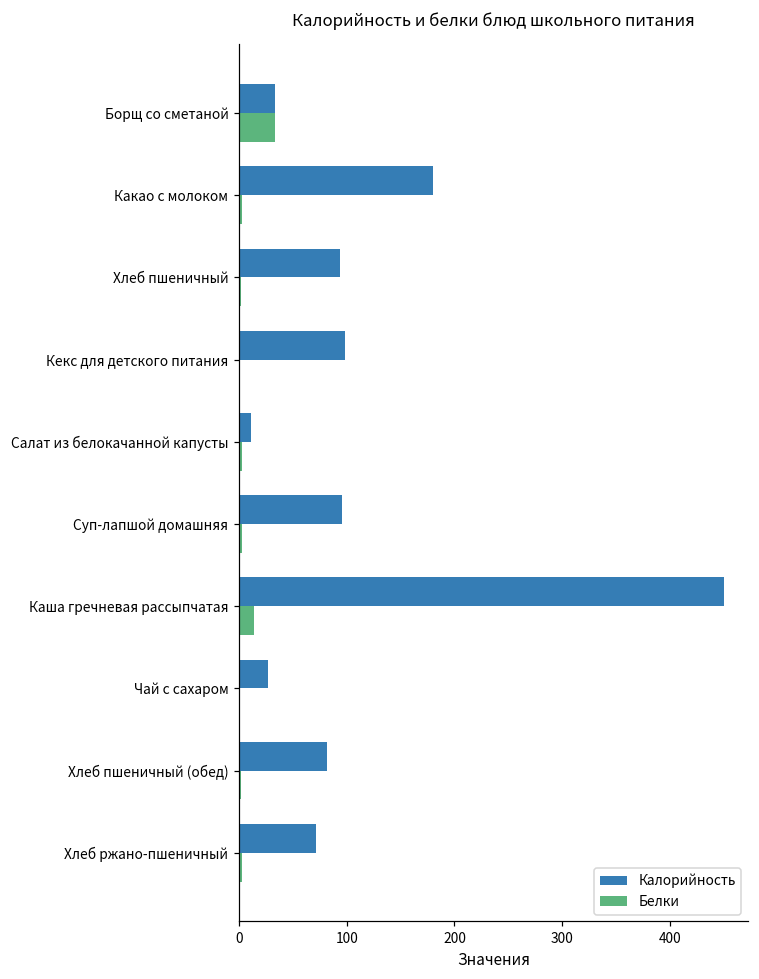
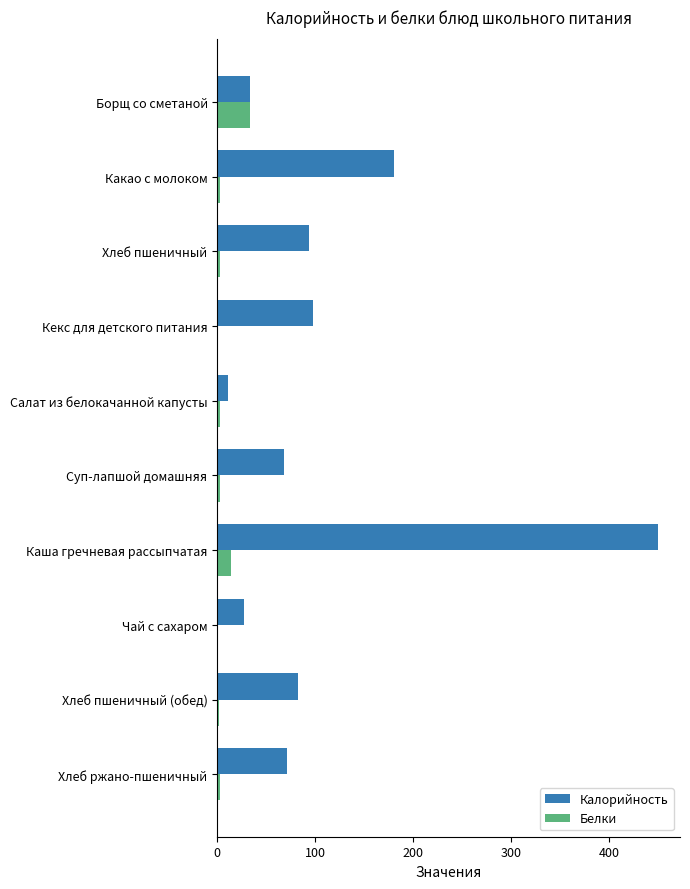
Калорийность, Суп-лапшой домашняя: 100 -> 70
